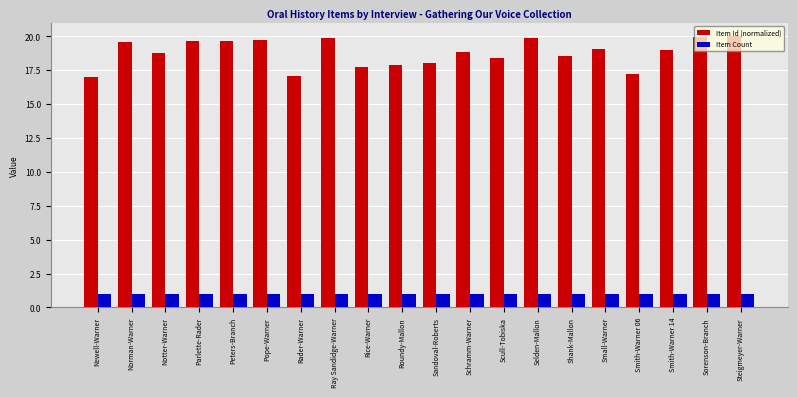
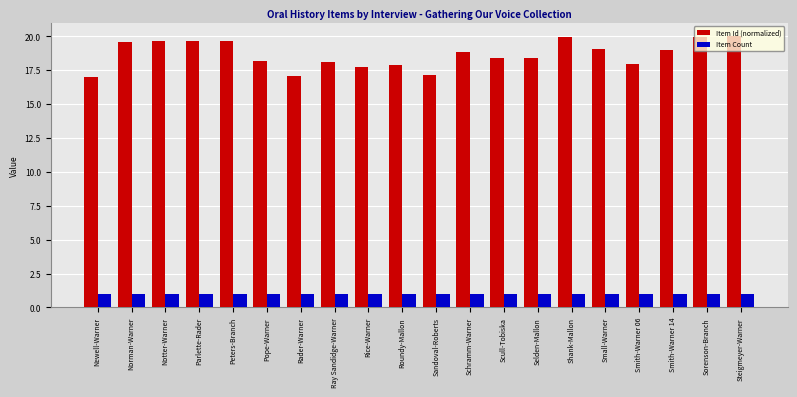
Item Id (normalized), Notter-Warner: 18.7 -> 19.6
Item Id (normalized), Pope-Warner: 19.7 -> 18.2
Item Id (normalized), Ray Sandidge-Warner: 19.8 -> 18.1
Item Id (normalized), Sandoval-Roberts: 18.1 -> 17.2
Item Id (normalized), Selden-Mallon: 19.9 -> 18.4
Item Id (normalized), Shank-Mallon: 18.6 -> 19.9
Item Id (normalized), Smith-Warner 06: 17.2 -> 17.9
